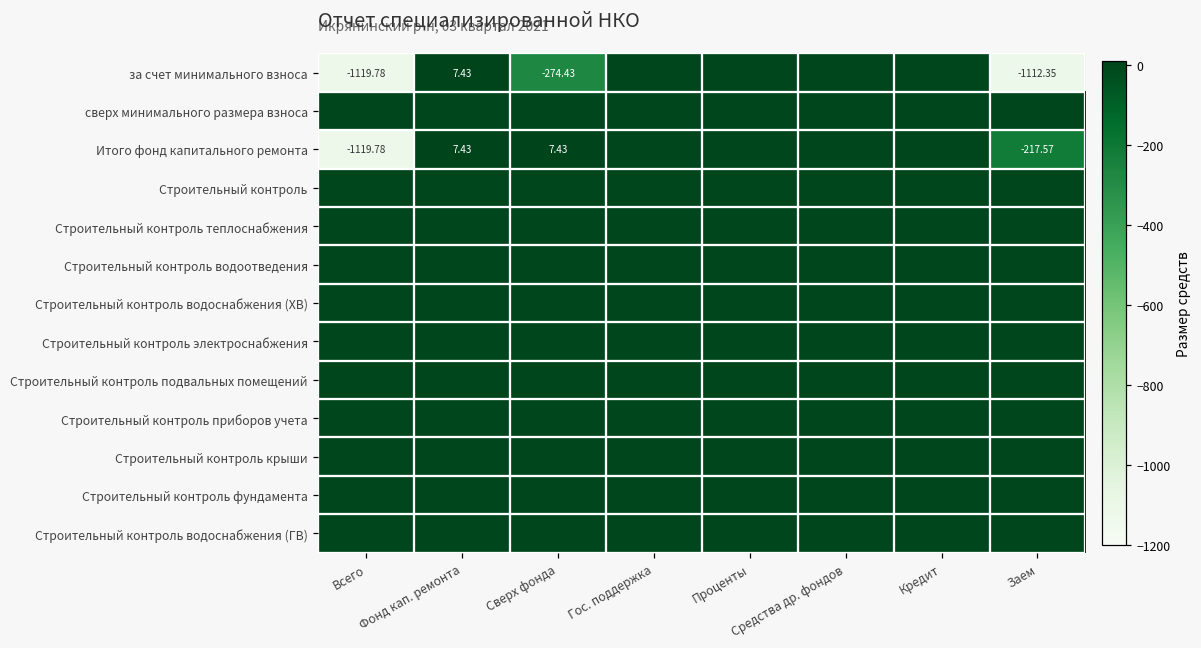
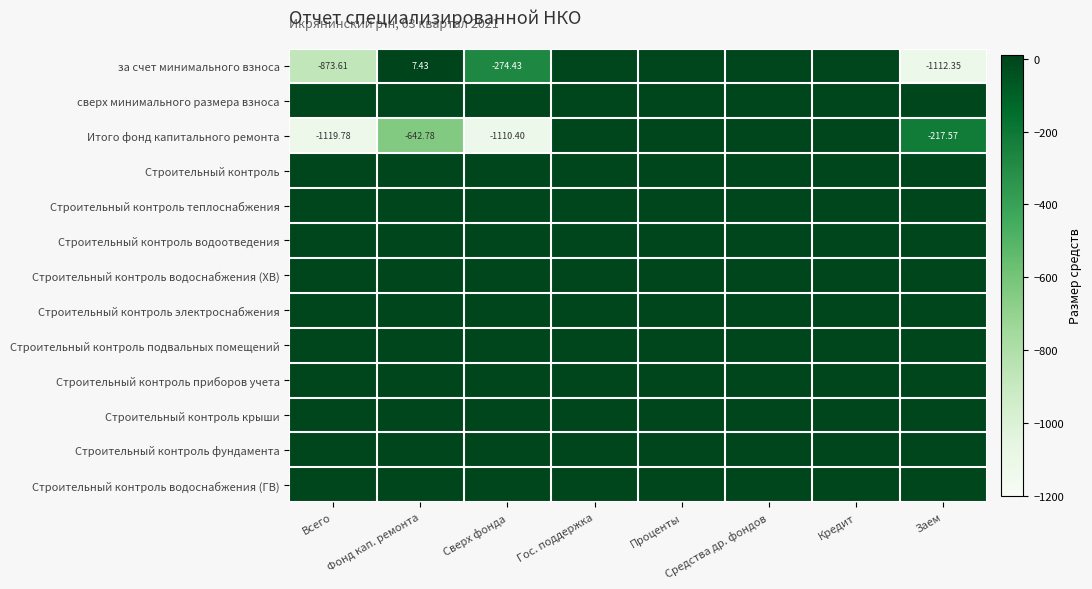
за счет минимального взноса, Всего: -1119.78 -> -873.61
Итого фонд капитального ремонта, Фонд кап. ремонта: 7.43 -> -642.78
Итого фонд капитального ремонта, Сверх фонда: 7.43 -> -1110.40
